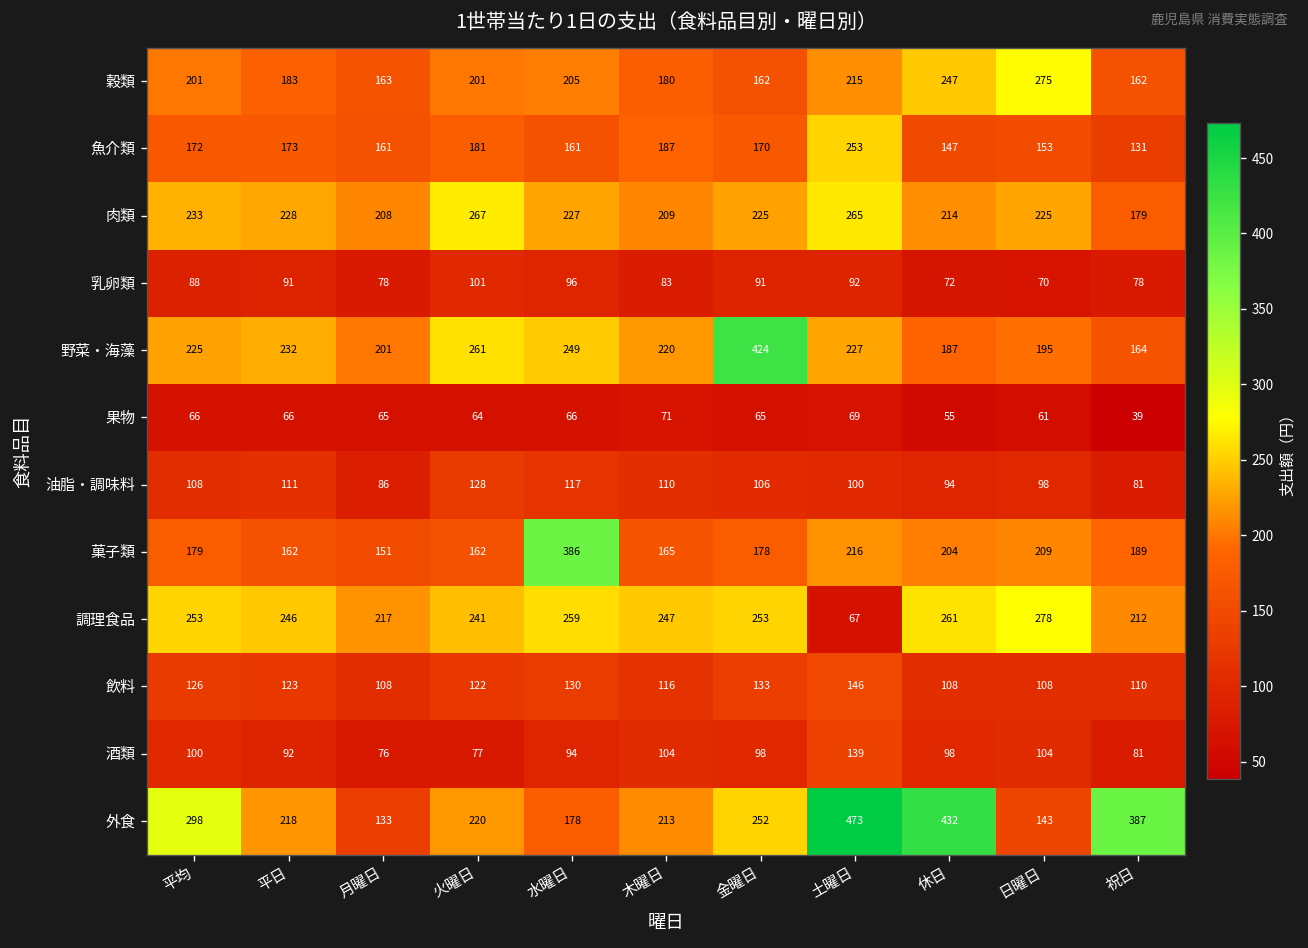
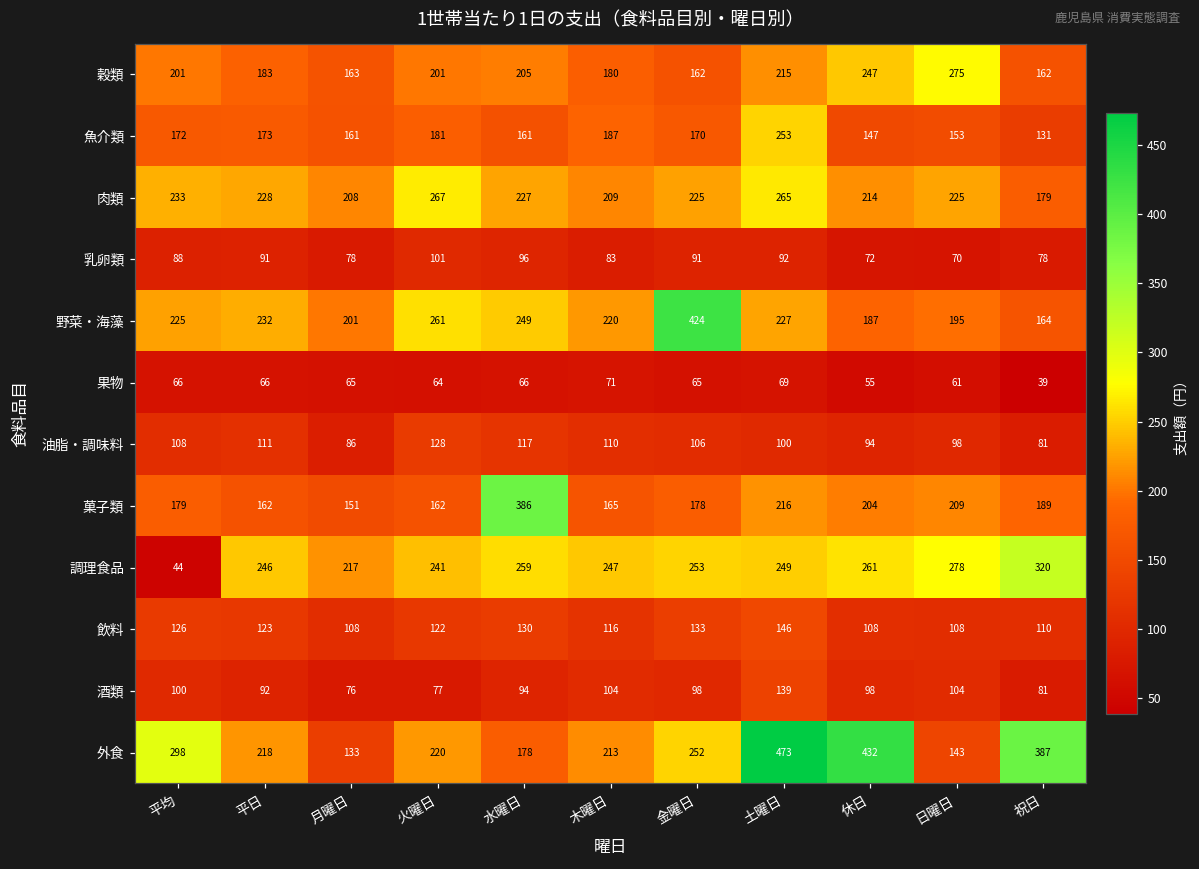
調理食品, 平均: 253 -> 44
調理食品, 土曜日: 67 -> 249
調理食品, 祝日: 212 -> 320
